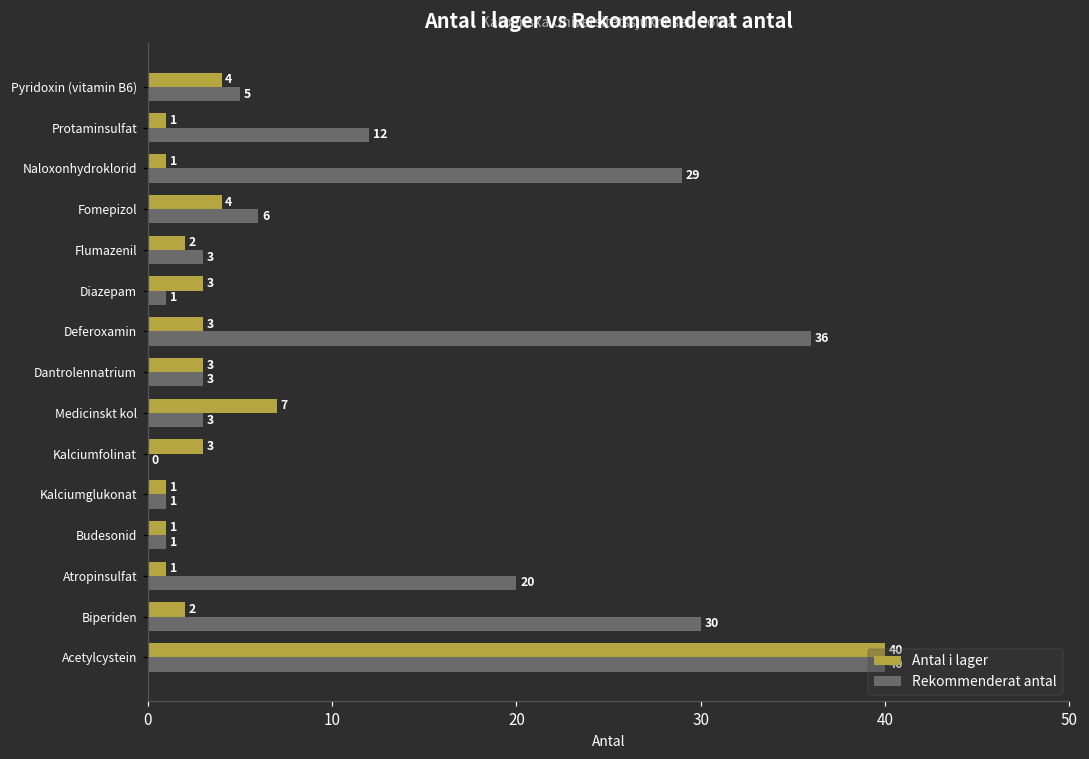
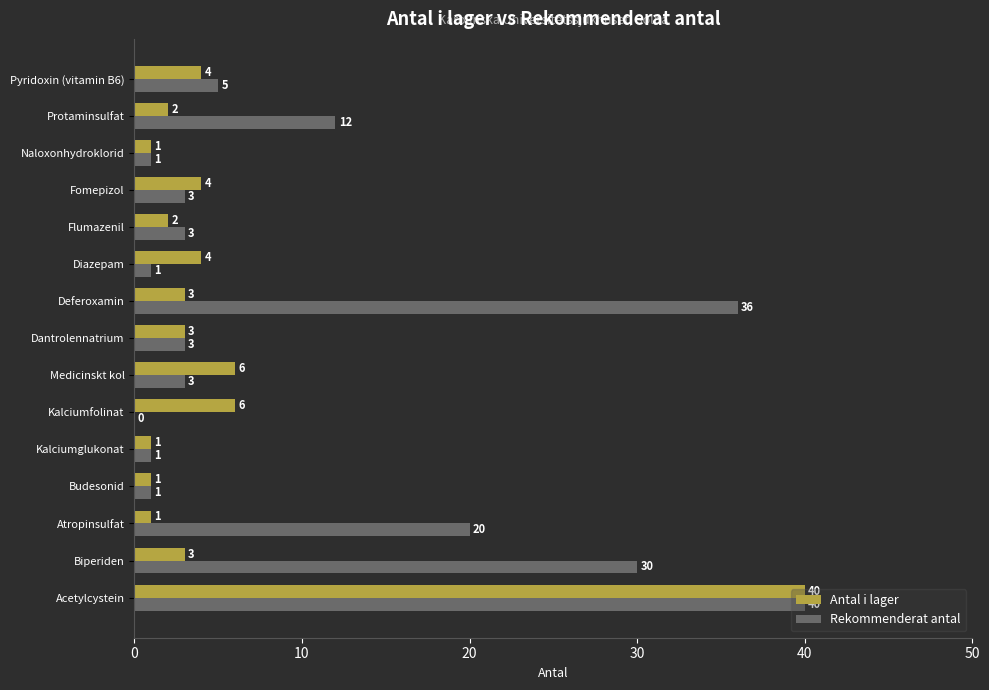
Antal i lager, Protaminsulfat: 1 -> 2
Rekommenderat antal, Naloxonhydroklorid: 29 -> 1
Rekommenderat antal, Fomepizol: 6 -> 3
Antal i lager, Diazepam: 3 -> 4
Antal i lager, Medicinskt kol: 7 -> 6
Antal i lager, Kalciumfolinat: 3 -> 6
Antal i lager, Biperiden: 2 -> 3
